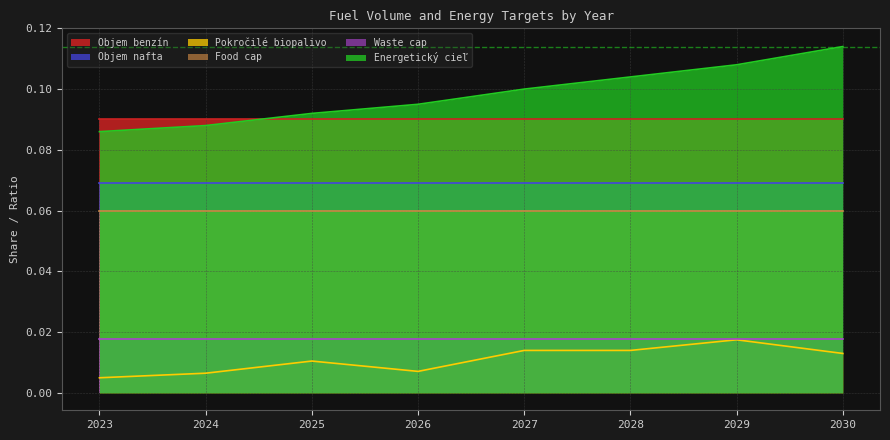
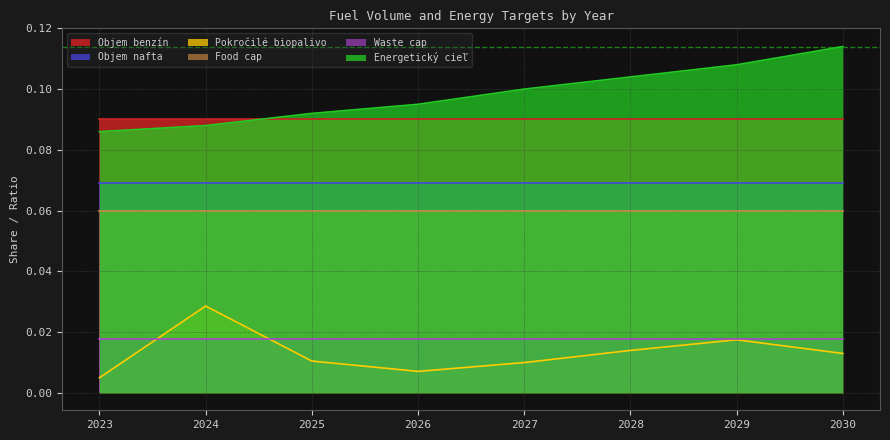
Pokročilé biopalivo, 2024: 0.007 -> 0.029
Pokročilé biopalivo, 2027: 0.014 -> 0.010
